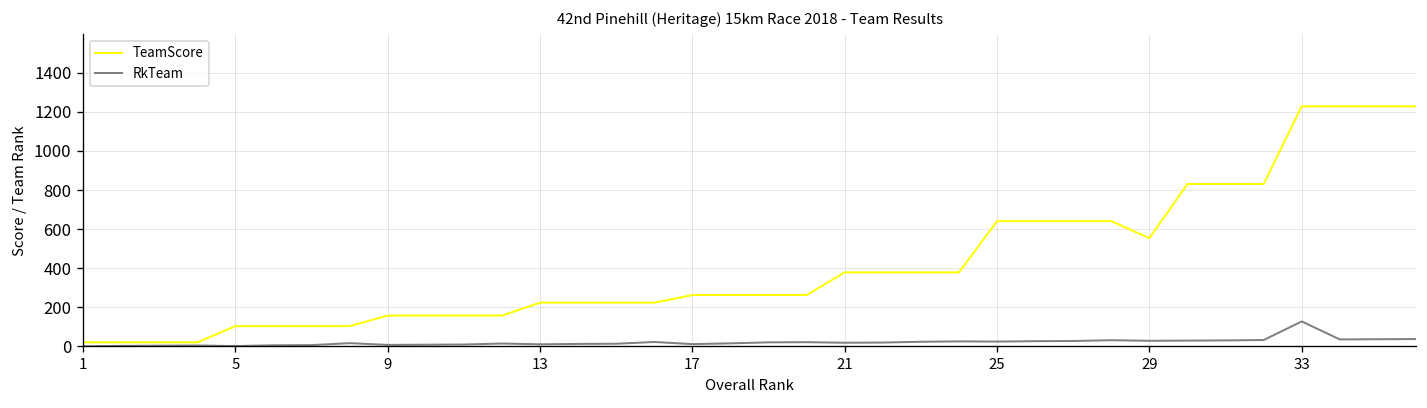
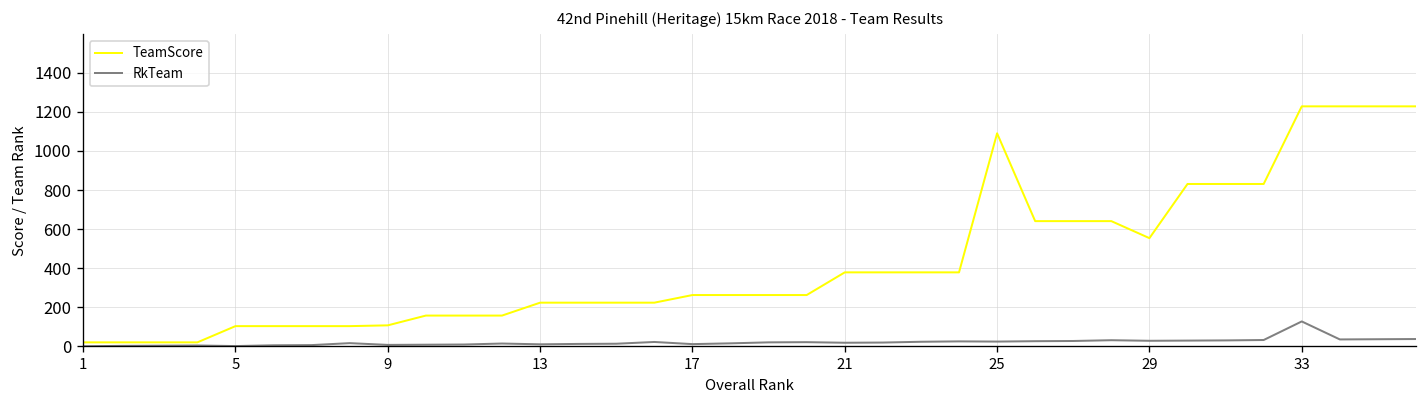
TeamScore, 9: 160 -> 110
TeamScore, 25: 640 -> 1090
